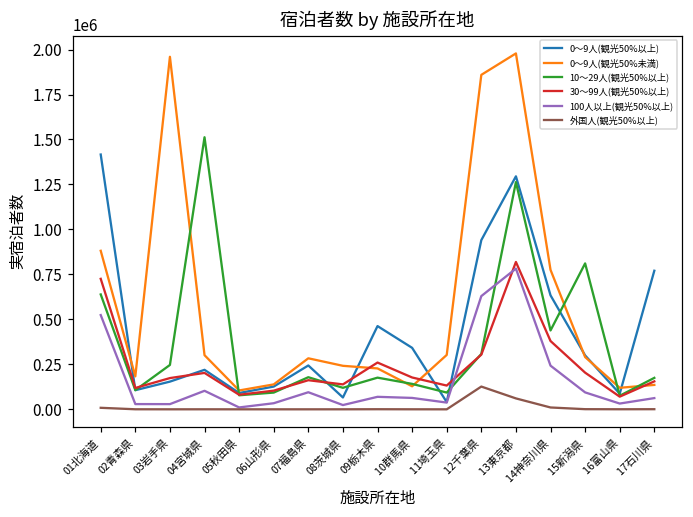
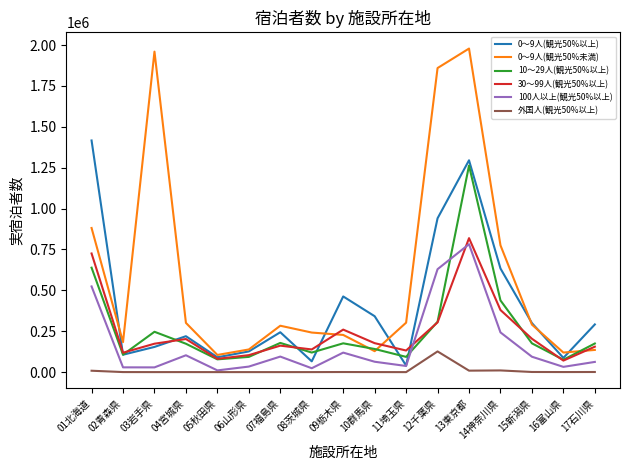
10～29人(観光50%以上), 04宮城県: 1510000 -> 170000
100人以上(観光50%以上), 09栃木県: 70000 -> 120000
外国人(観光50%以上), 13東京都: 60000 -> 10000
10～29人(観光50%以上), 15新潟県: 810000 -> 180000
0～9人(観光50%以上), 17石川県: 770000 -> 290000
